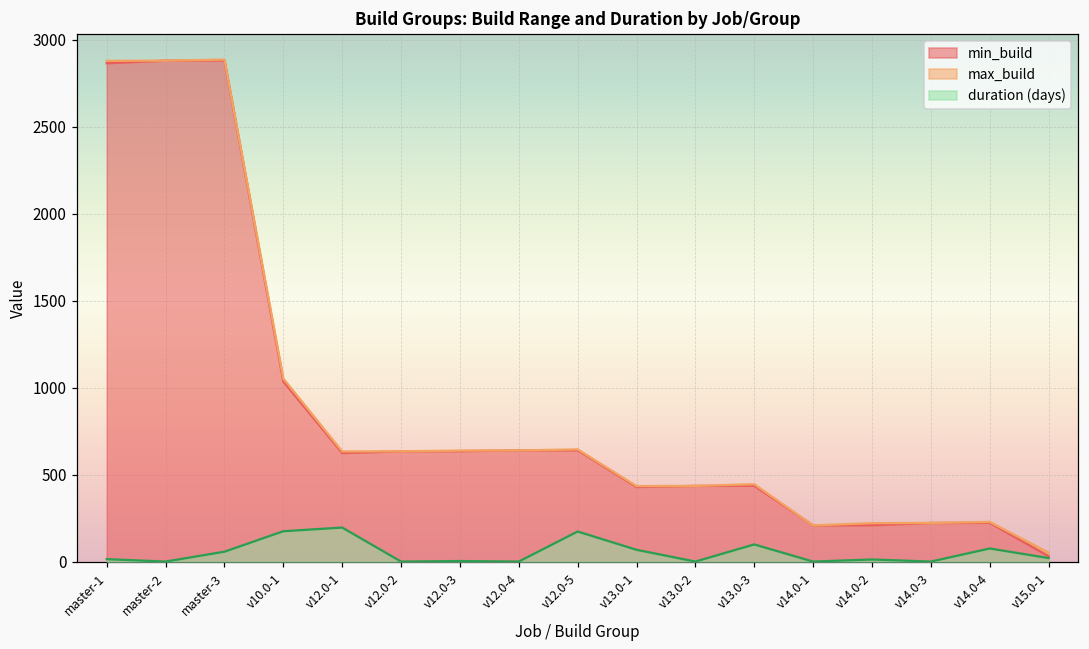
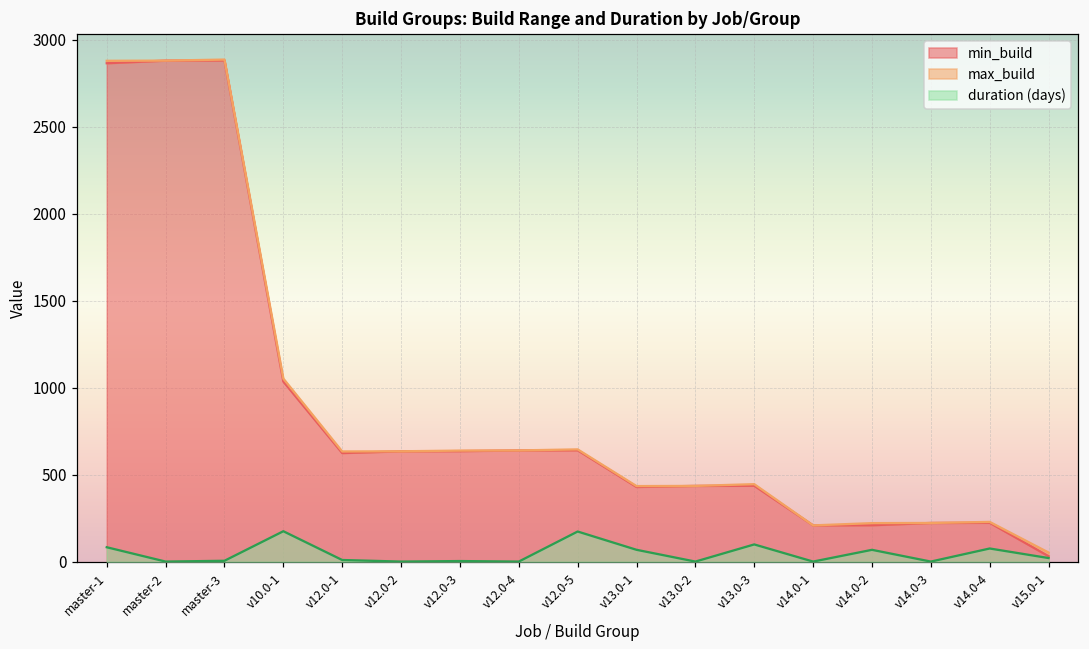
duration (days), master-1: 20 -> 80
duration (days), master-3: 60 -> 10
duration (days), v12.0-1: 200 -> 10
duration (days), v14.0-2: 10 -> 70
